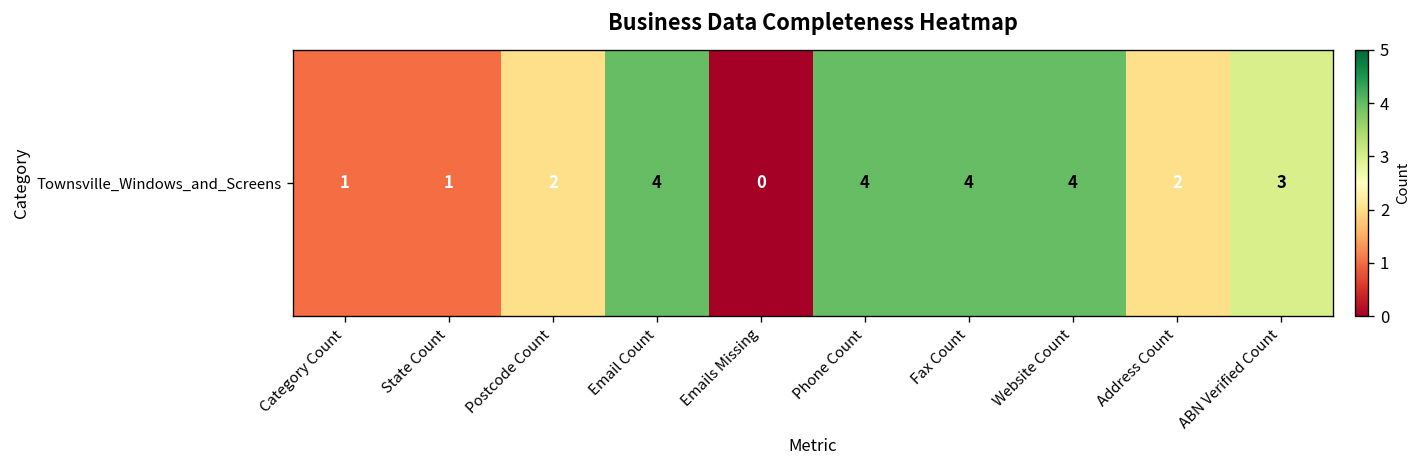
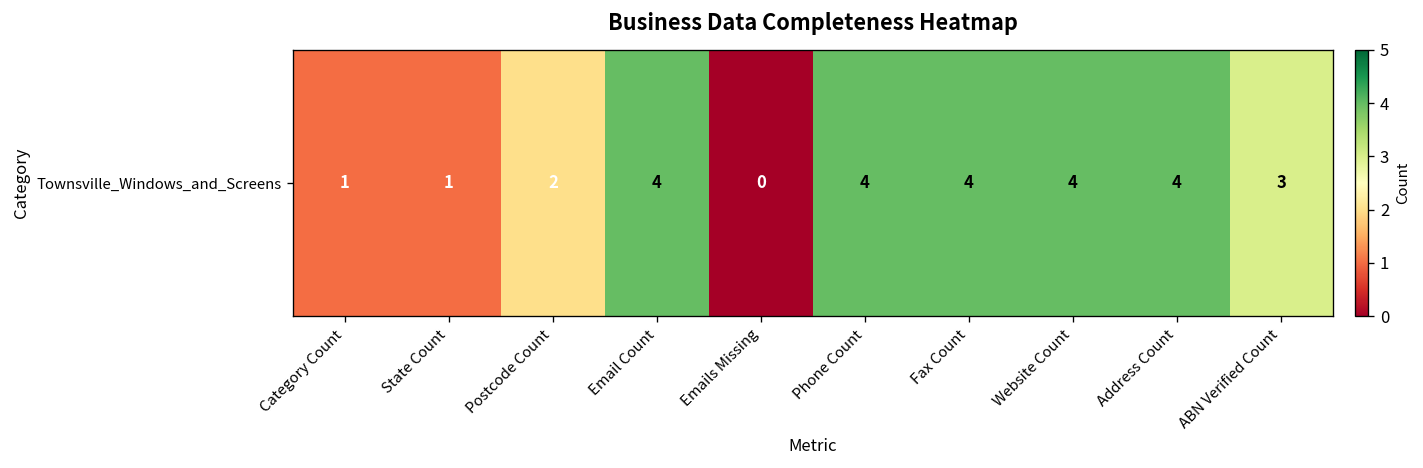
Townsville_Windows_and_Screens, Address Count: 2 -> 4
